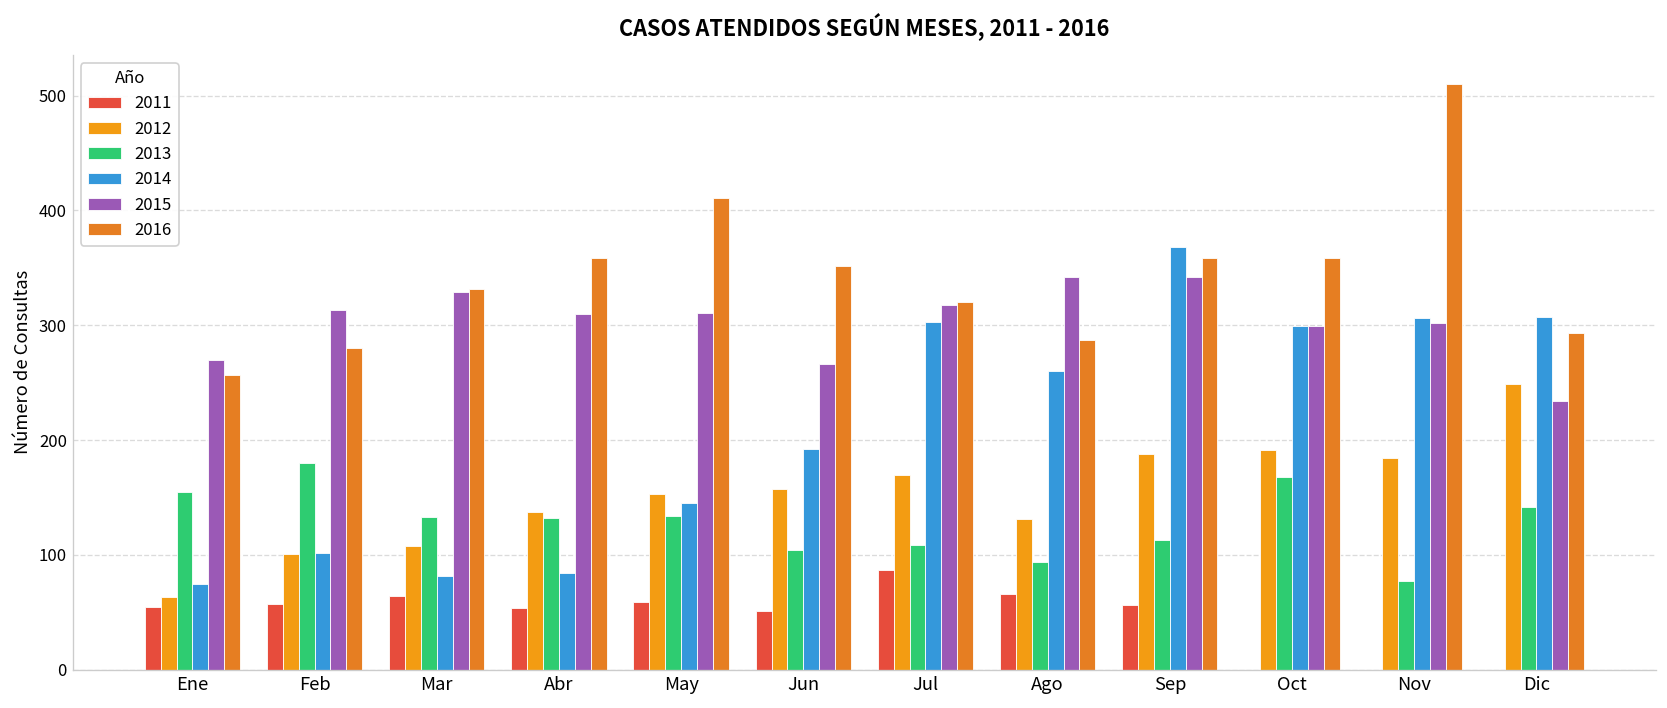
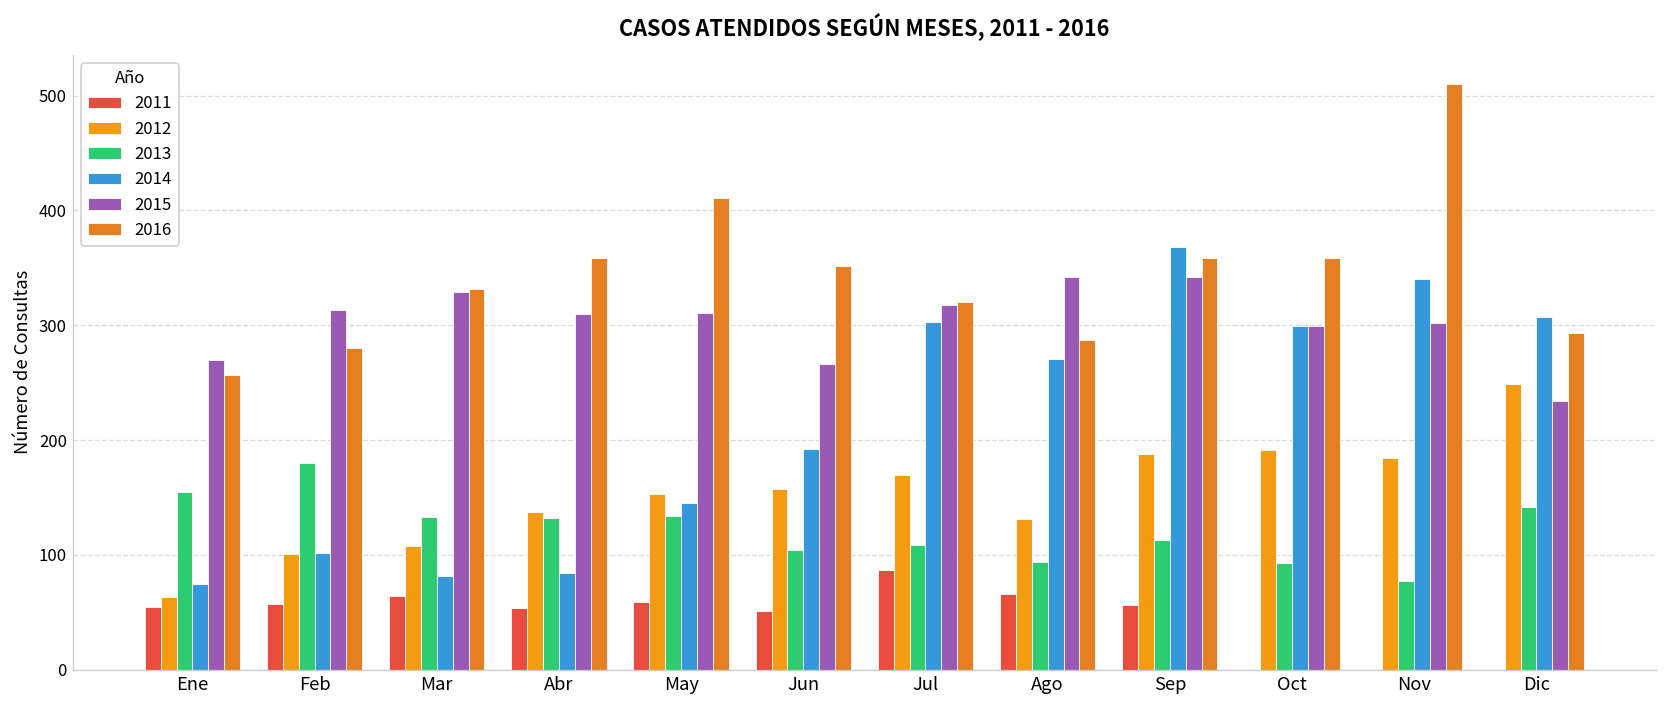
2014, Ago: 260 -> 270
2013, Oct: 170 -> 90
2014, Nov: 310 -> 340
